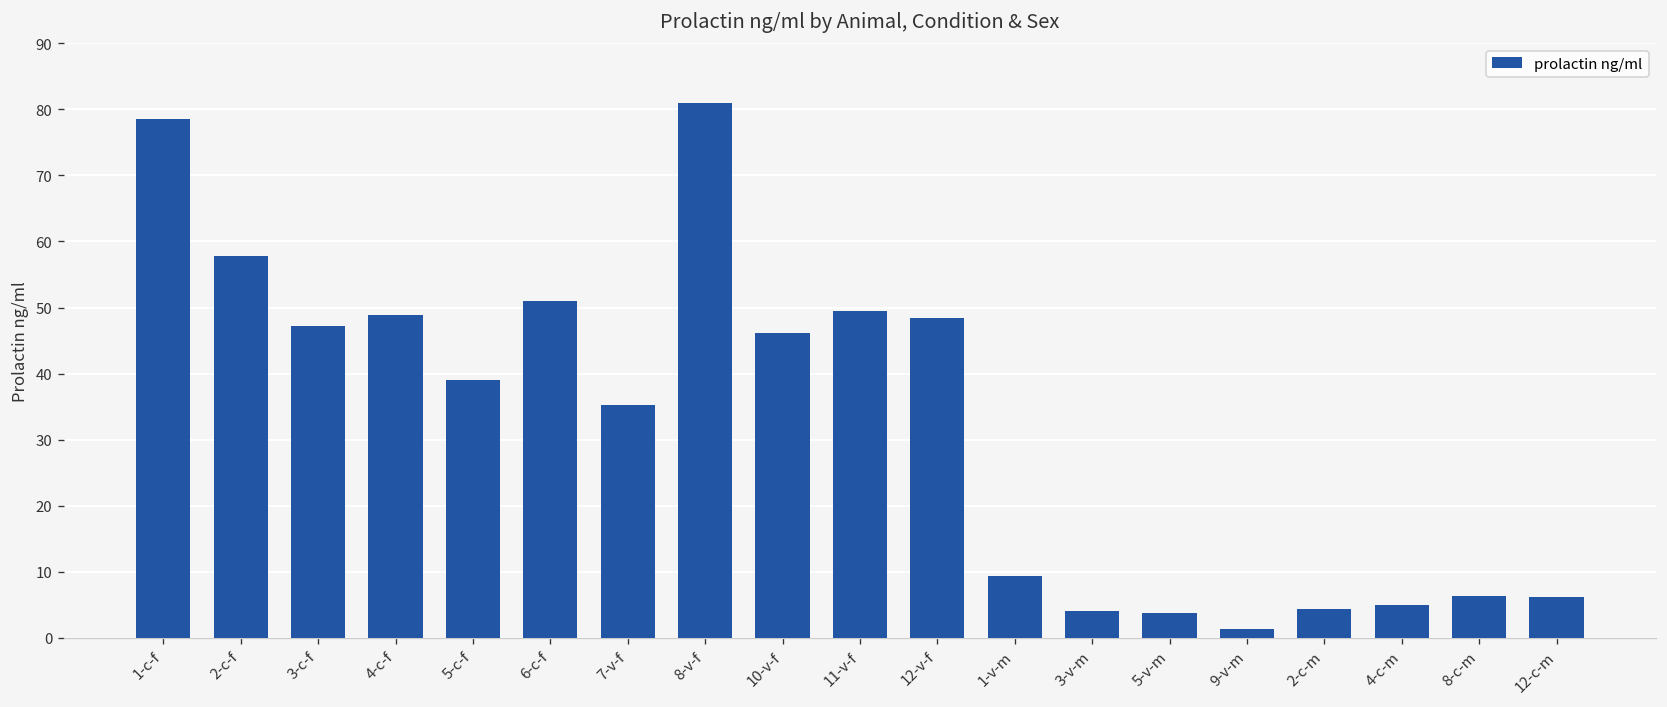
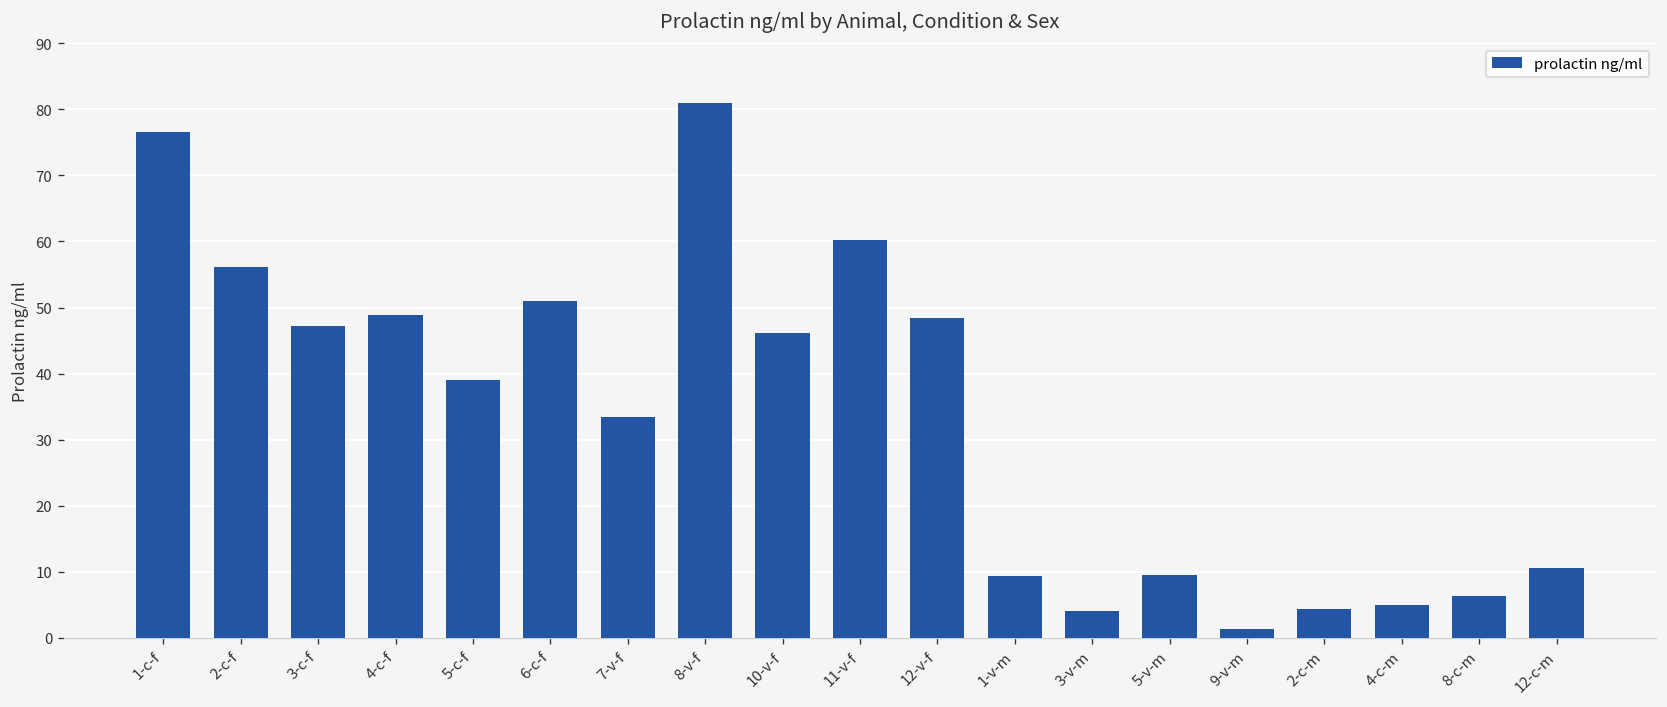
1-c-f: 79 -> 77
2-c-f: 58 -> 56
7-v-f: 35 -> 34
11-v-f: 49 -> 60
5-v-m: 4 -> 10
12-c-m: 6 -> 11
